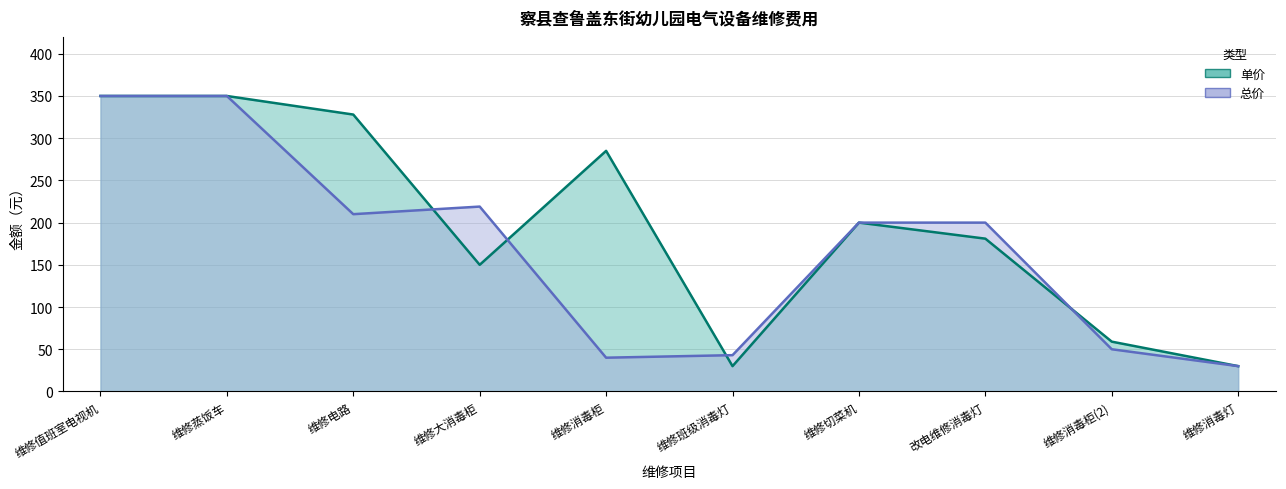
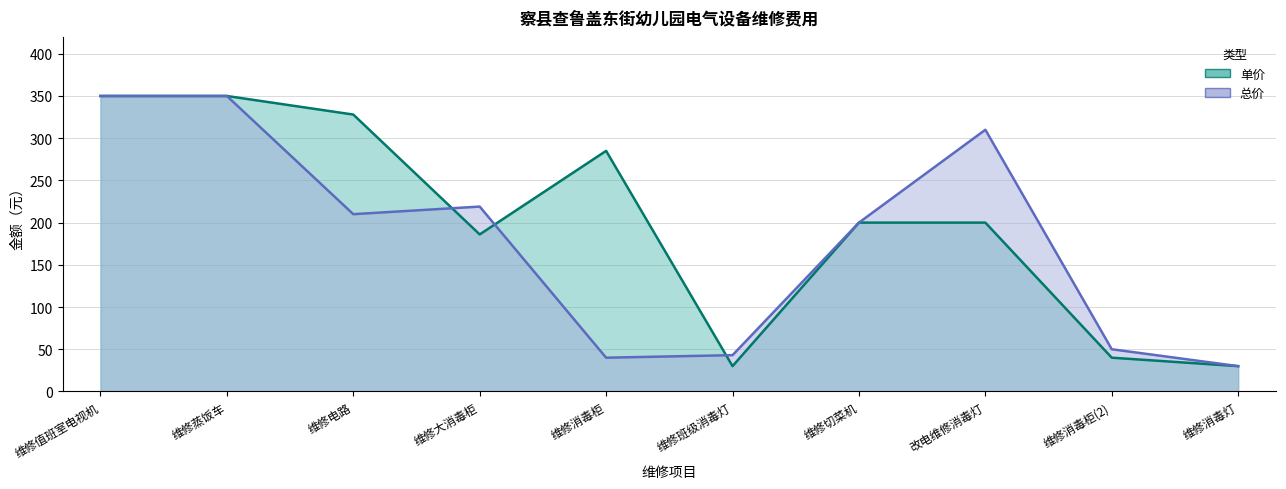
单价, 维修大消毒柜: 150 -> 190
单价, 改电维修消毒灯: 180 -> 200
总价, 改电维修消毒灯: 200 -> 310
单价, 维修消毒柜(2): 60 -> 40
